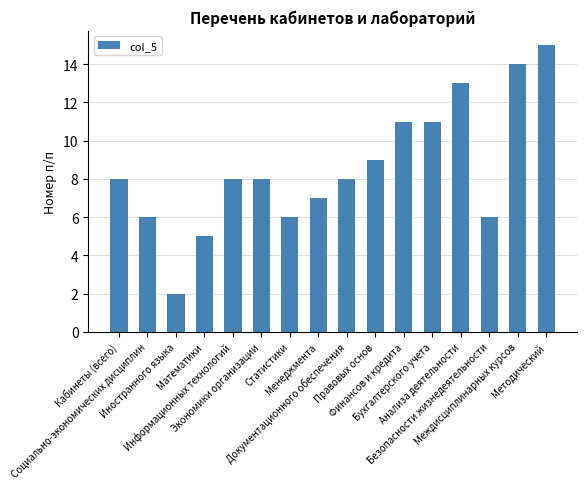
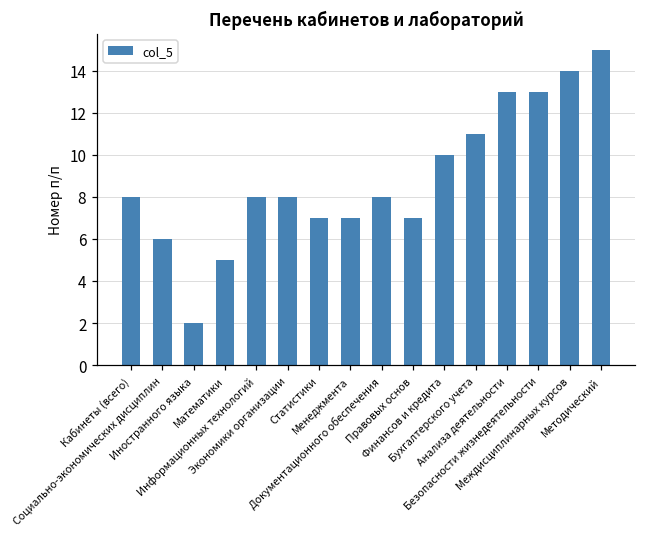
Статистики: 6 -> 7
Правовых основ: 9 -> 7
Финансов и кредита: 11 -> 10
Безопасности жизнедеятельности: 6 -> 13
